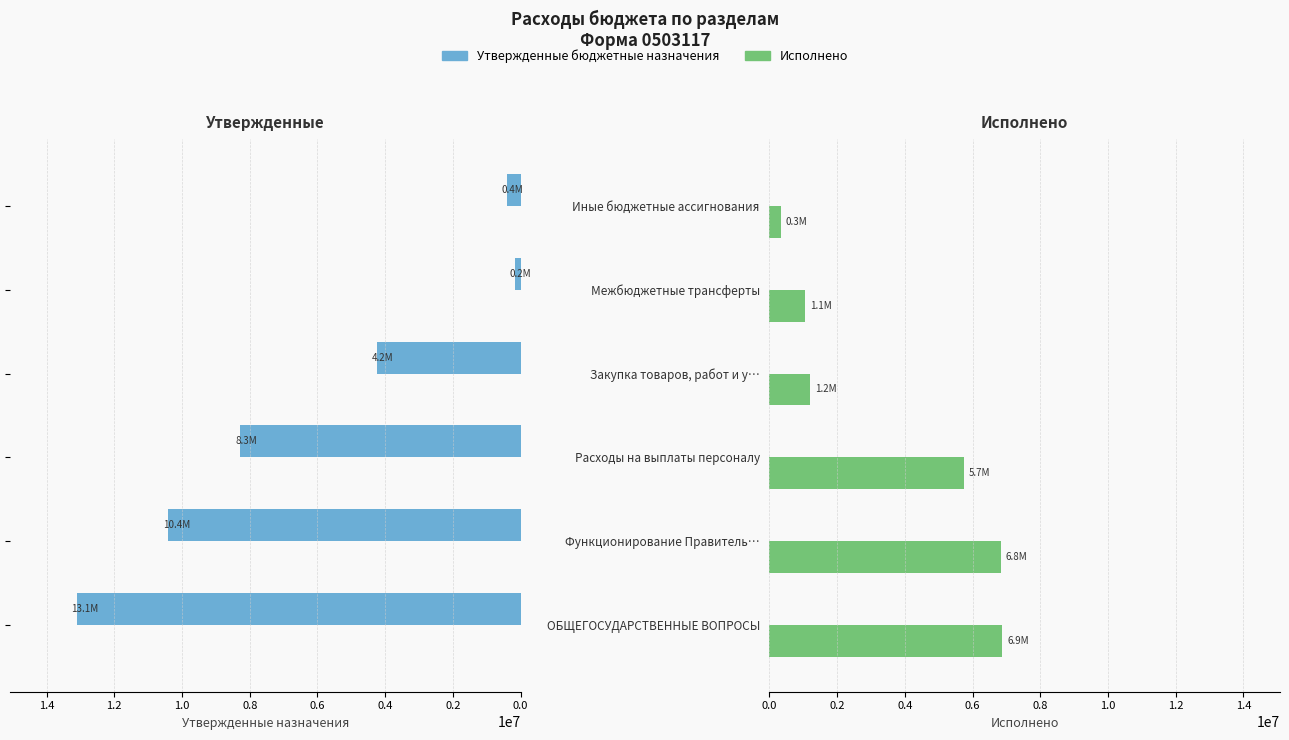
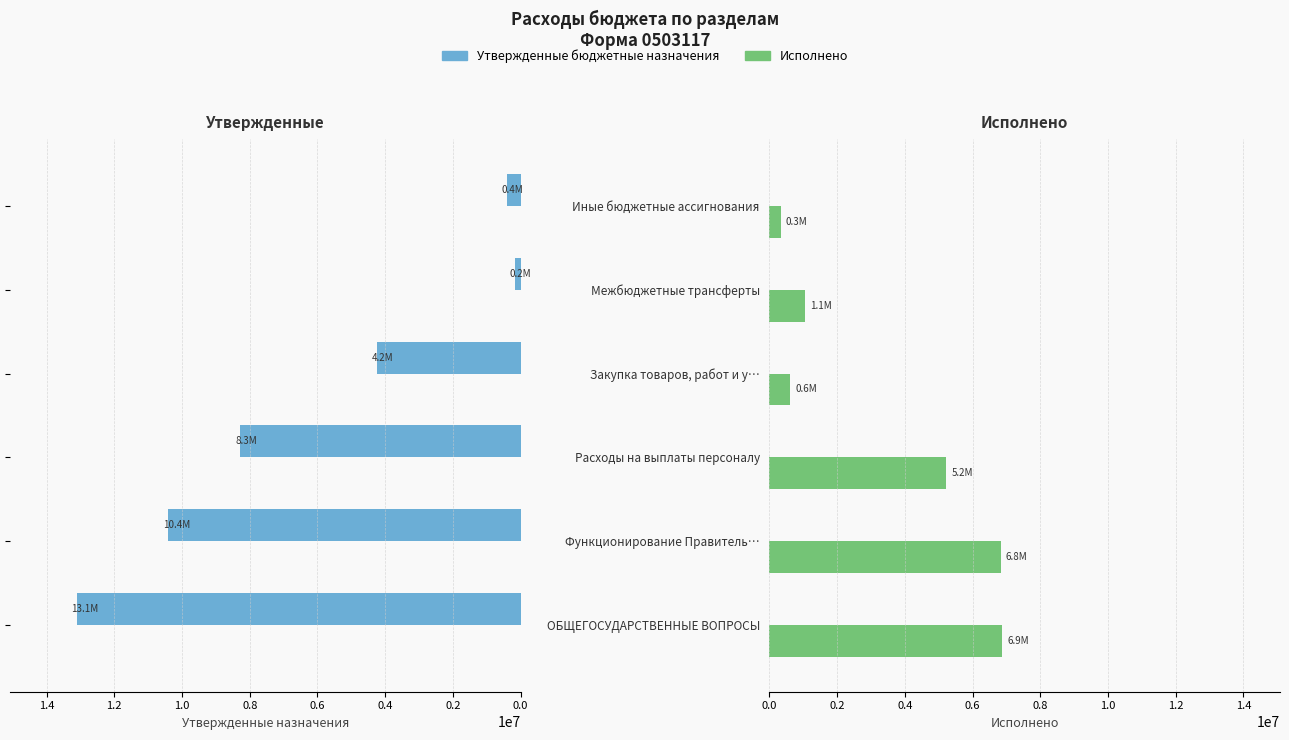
Исполнено, Закупка товаров, работ и у…: 1.2M -> 0.6M
Исполнено, Расходы на выплаты персоналу: 5.7M -> 5.2M
